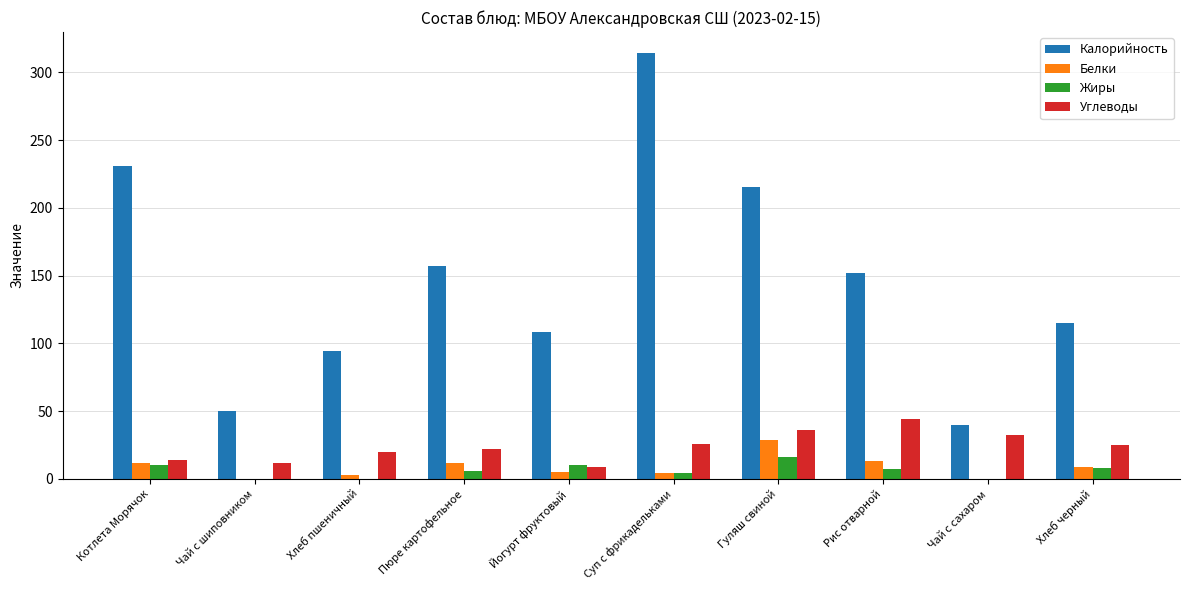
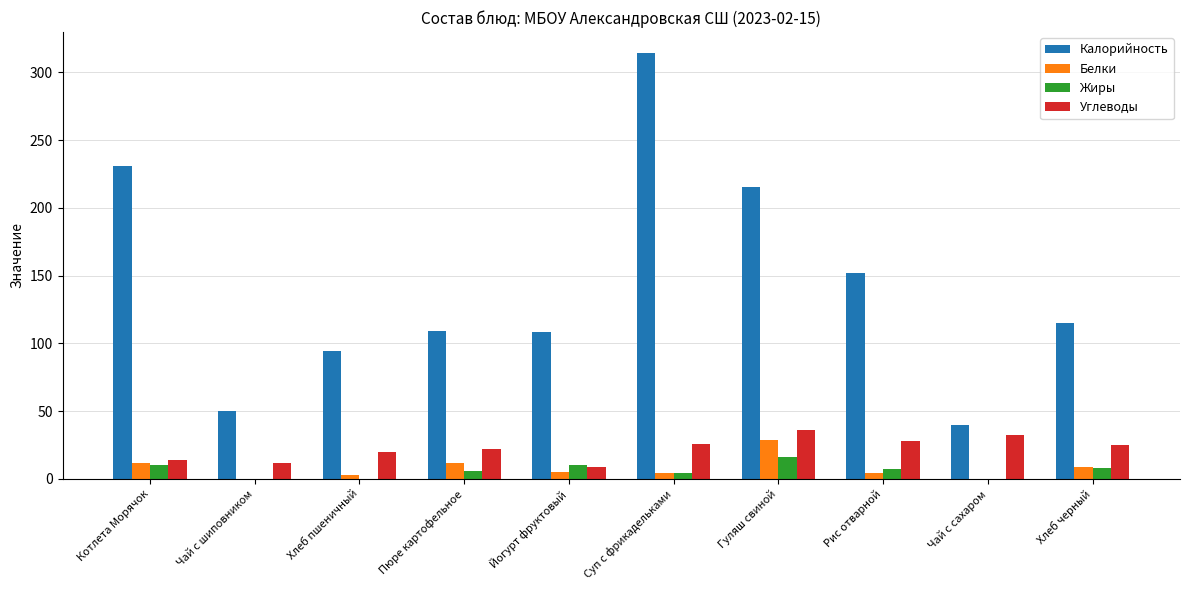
Калорийность, Пюре картофельное: 157 -> 109
Белки, Рис отварной: 13 -> 4
Углеводы, Рис отварной: 44 -> 28
